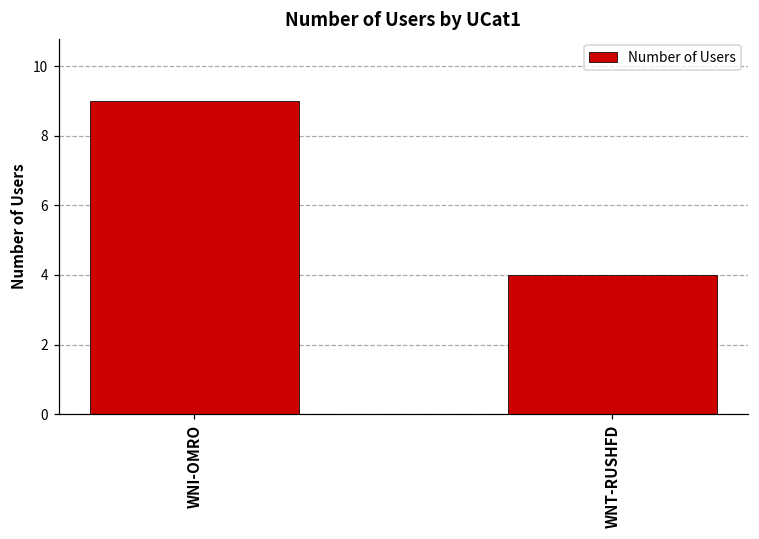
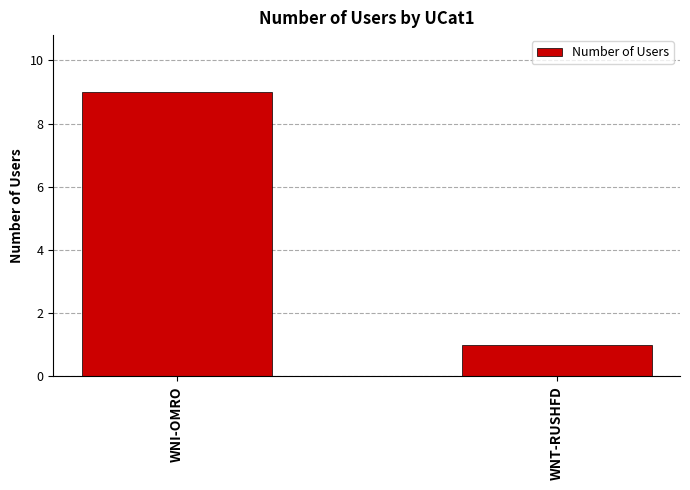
WNT-RUSHFD: 4 -> 1
